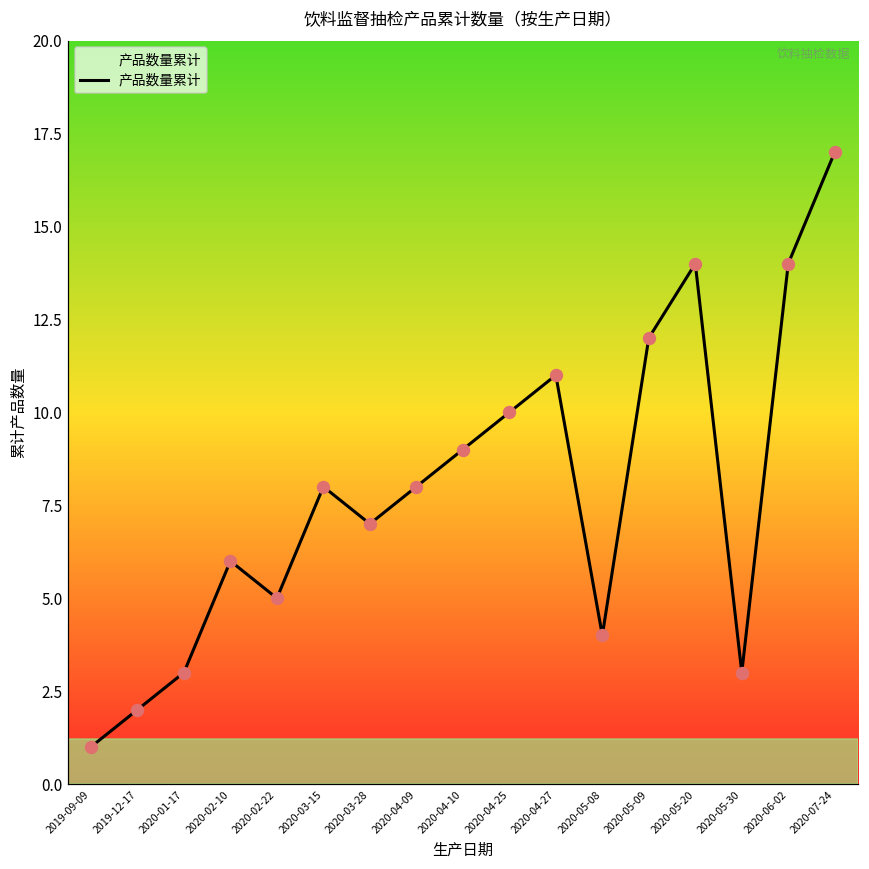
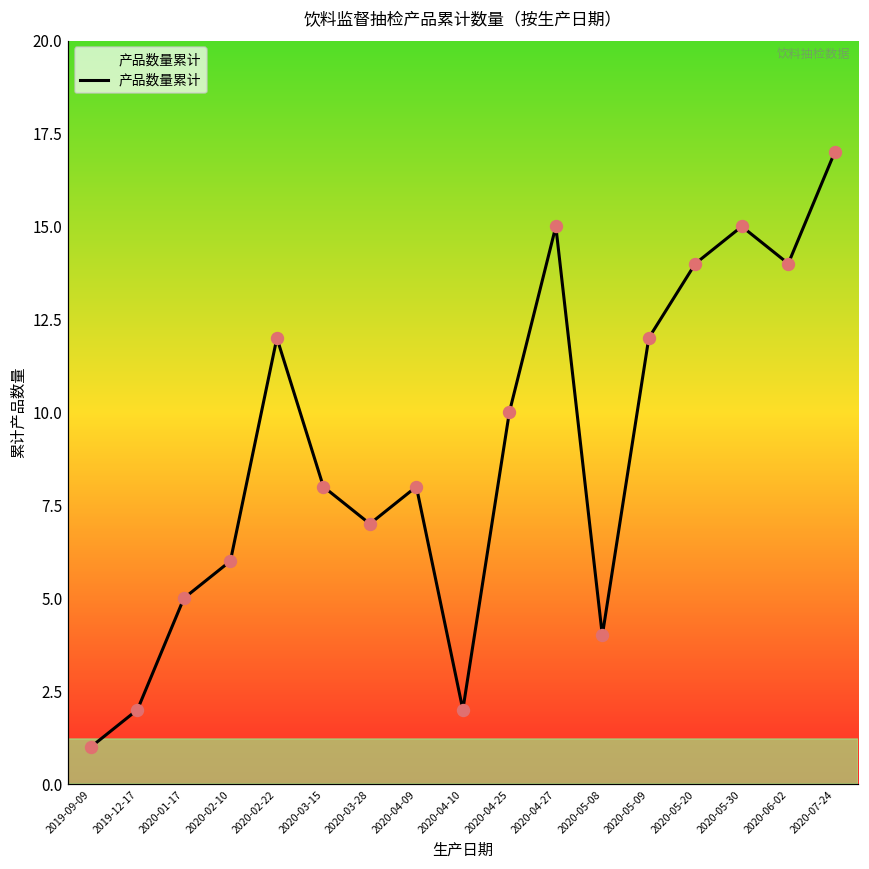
2020-01-17: 3 -> 5
2020-02-22: 5 -> 12
2020-04-10: 9 -> 2
2020-04-27: 11 -> 15
2020-05-30: 3 -> 15
